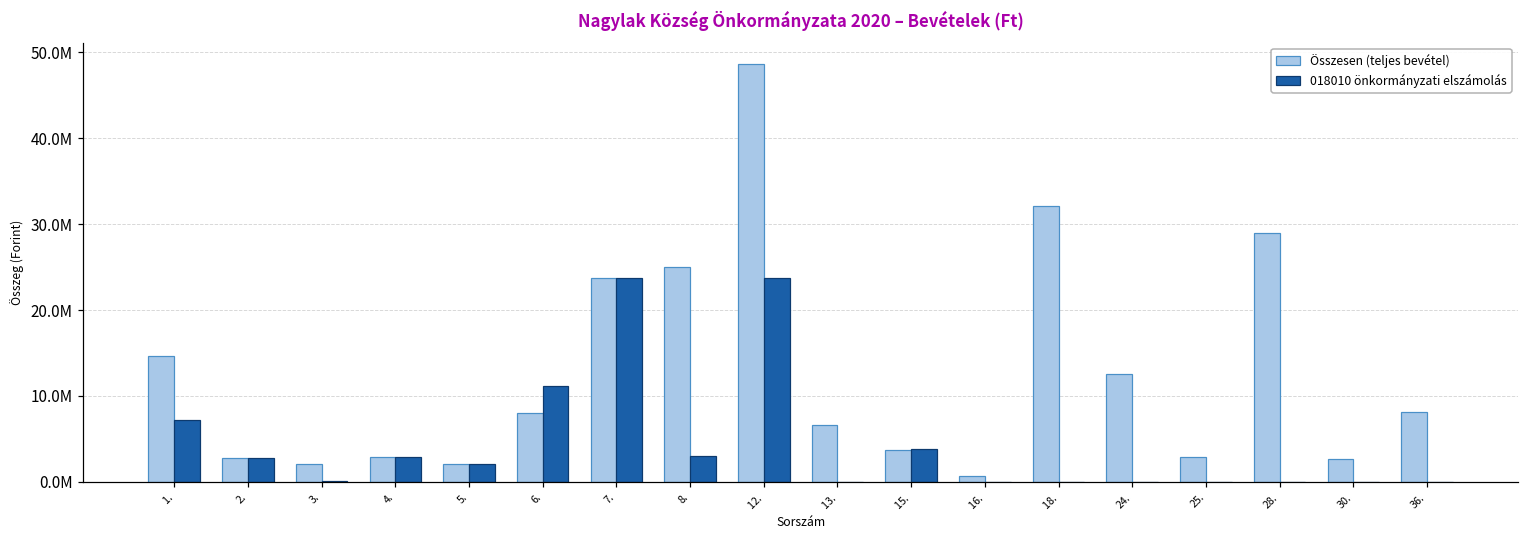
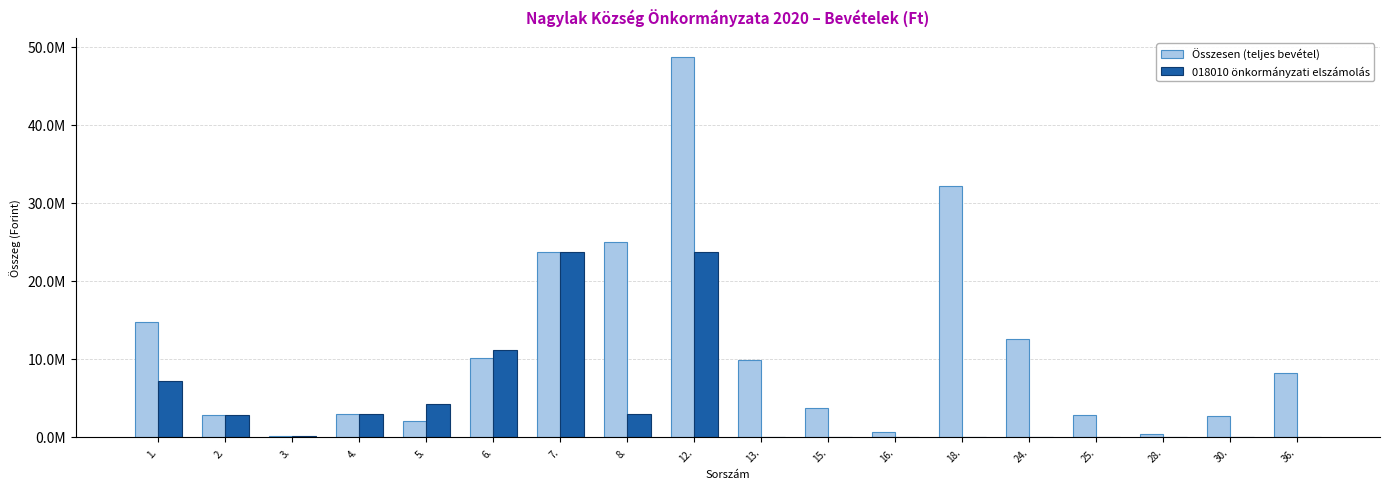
Összesen (teljes bevétel), 3.: 2000000 -> 0
018010 önkormányzati elszámolás, 5.: 2000000 -> 4000000
Összesen (teljes bevétel), 6.: 8000000 -> 10000000
Összesen (teljes bevétel), 13.: 7000000 -> 10000000
018010 önkormányzati elszámolás, 15.: 4000000 -> 0
Összesen (teljes bevétel), 28.: 29000000 -> 0
